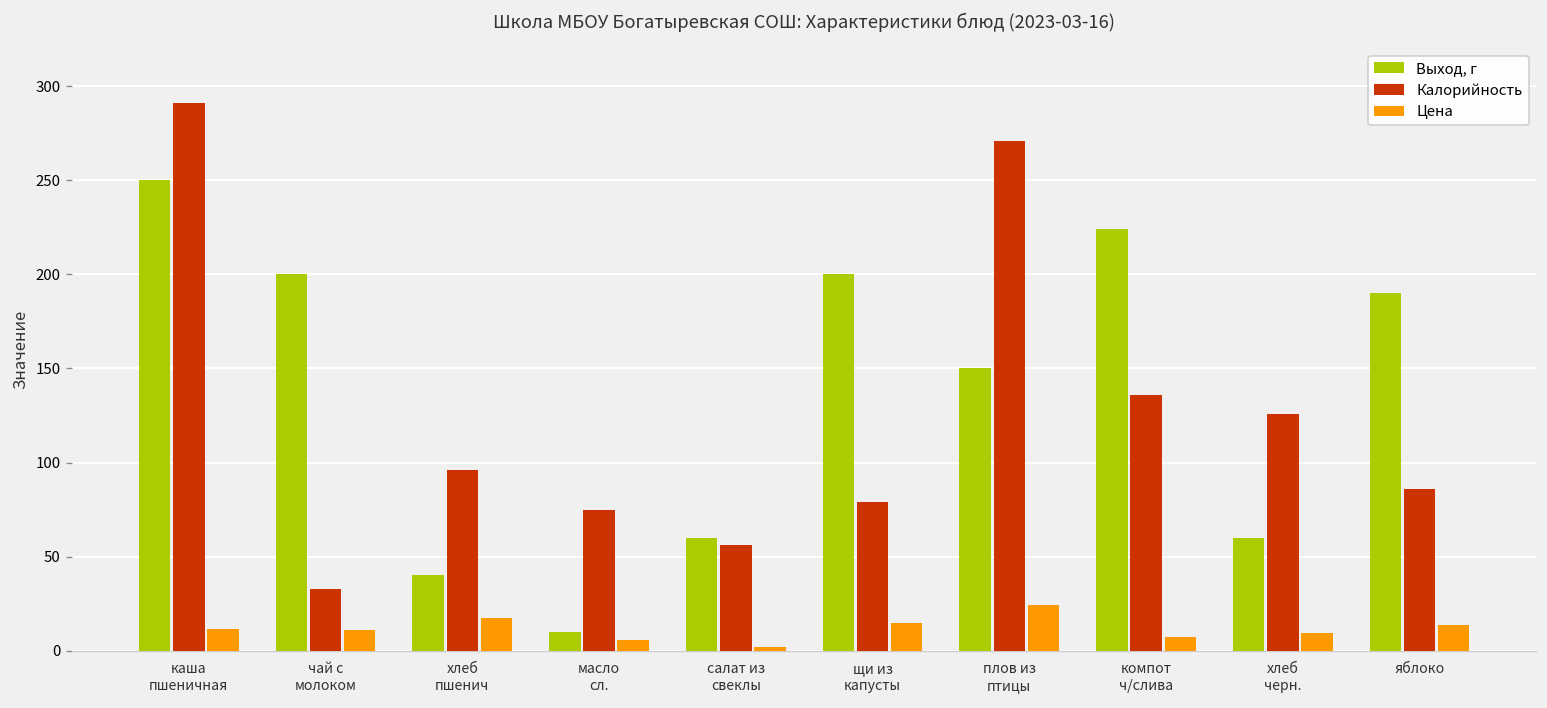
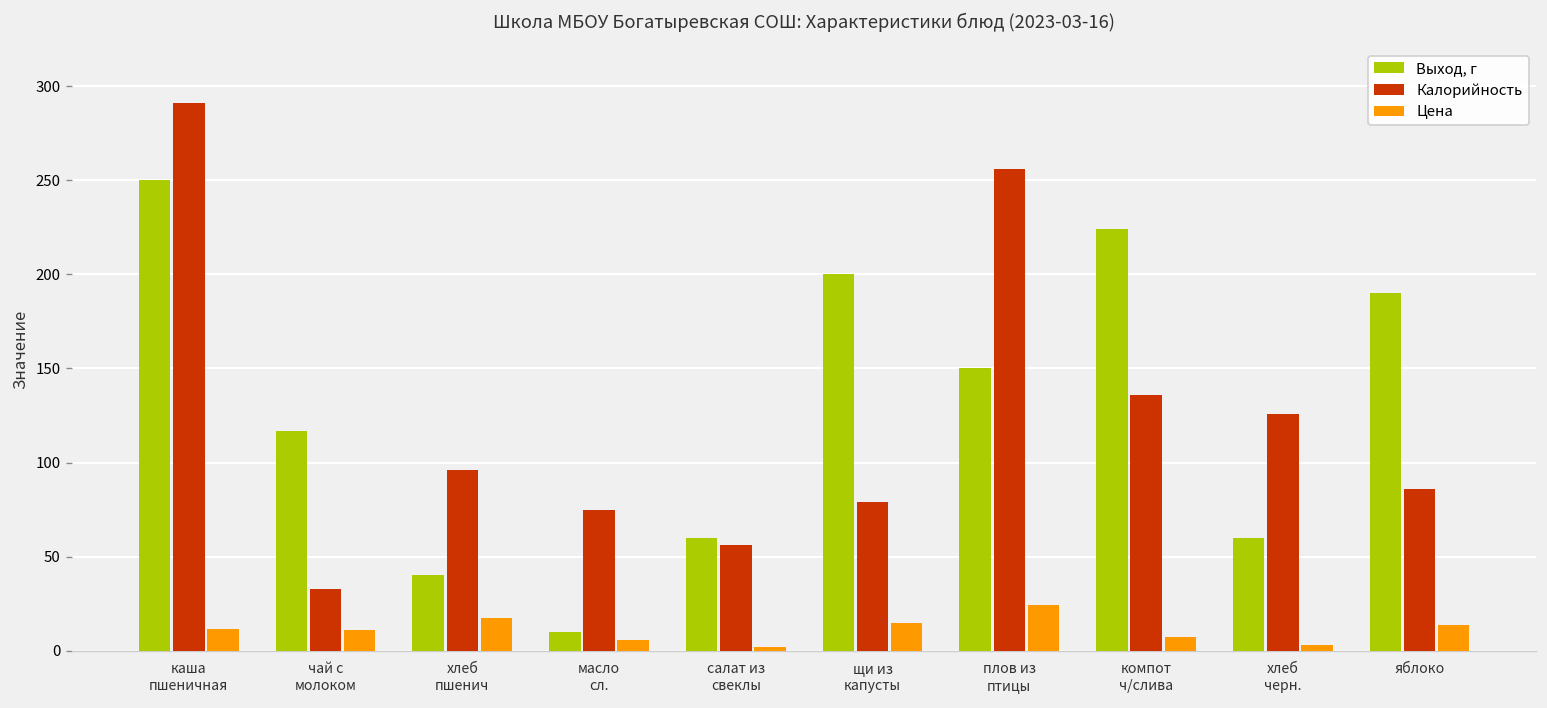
Выход, г, чай с молоком: 200 -> 117
Калорийность, плов из птицы: 271 -> 256
Цена, хлеб черн.: 9 -> 3
